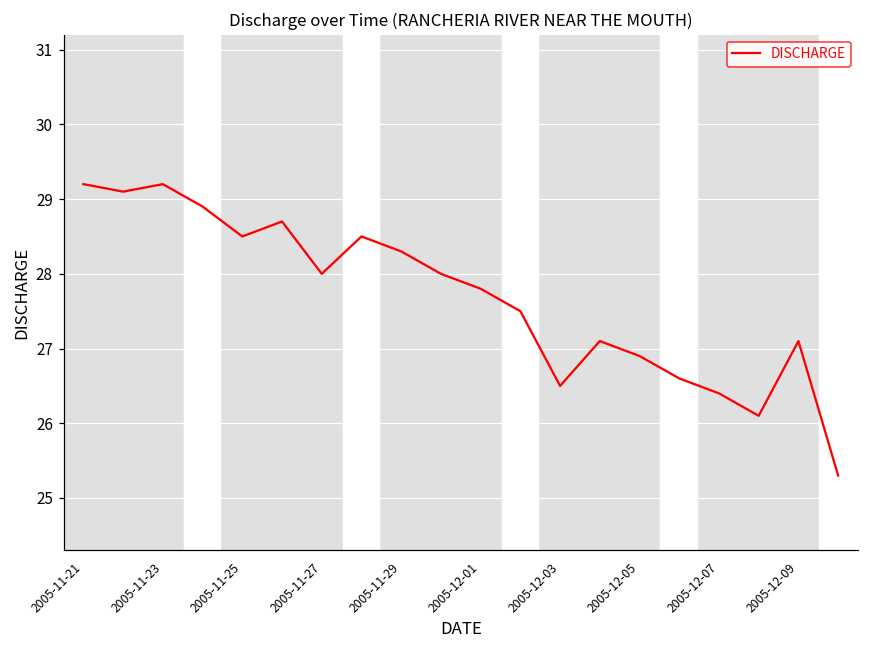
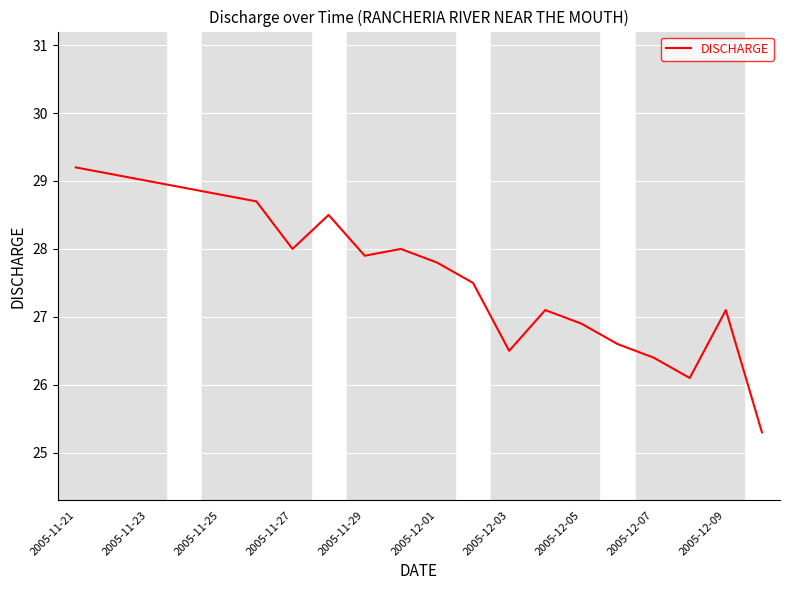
2005-11-23: 29.2 -> 29.0
2005-11-25: 28.5 -> 28.8
2005-11-29: 28.3 -> 27.9
